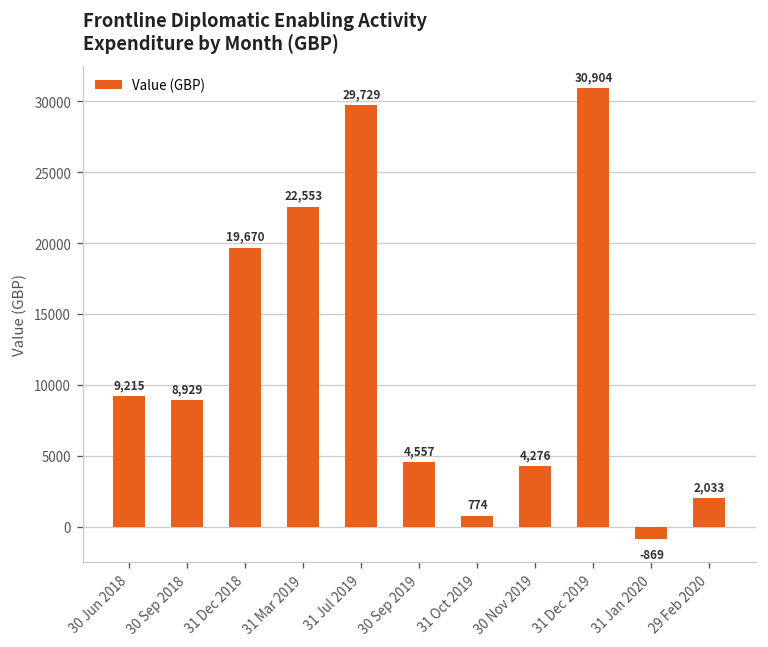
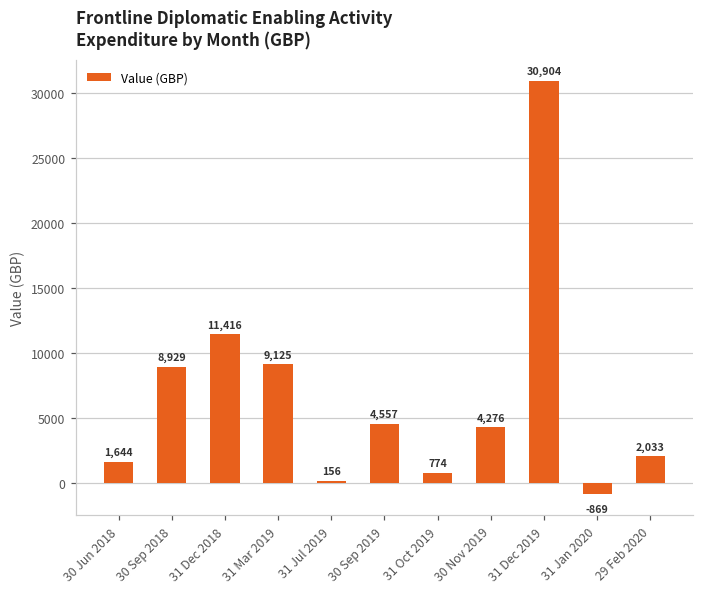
30 Jun 2018: 9,215 -> 1,644
31 Dec 2018: 19,670 -> 11,416
31 Mar 2019: 22,553 -> 9,125
31 Jul 2019: 29,729 -> 156
